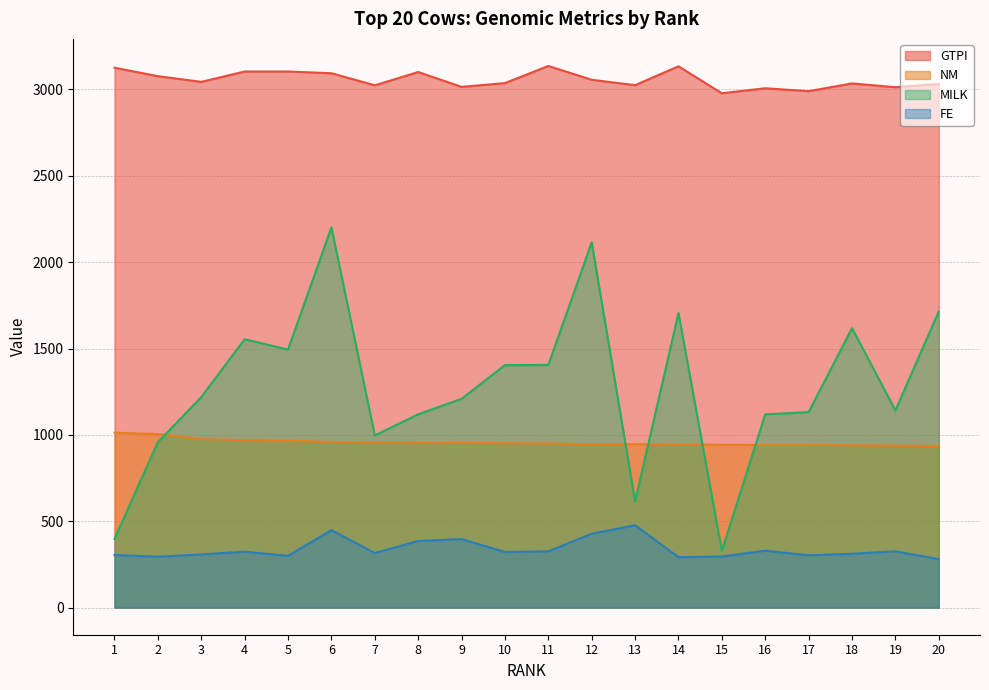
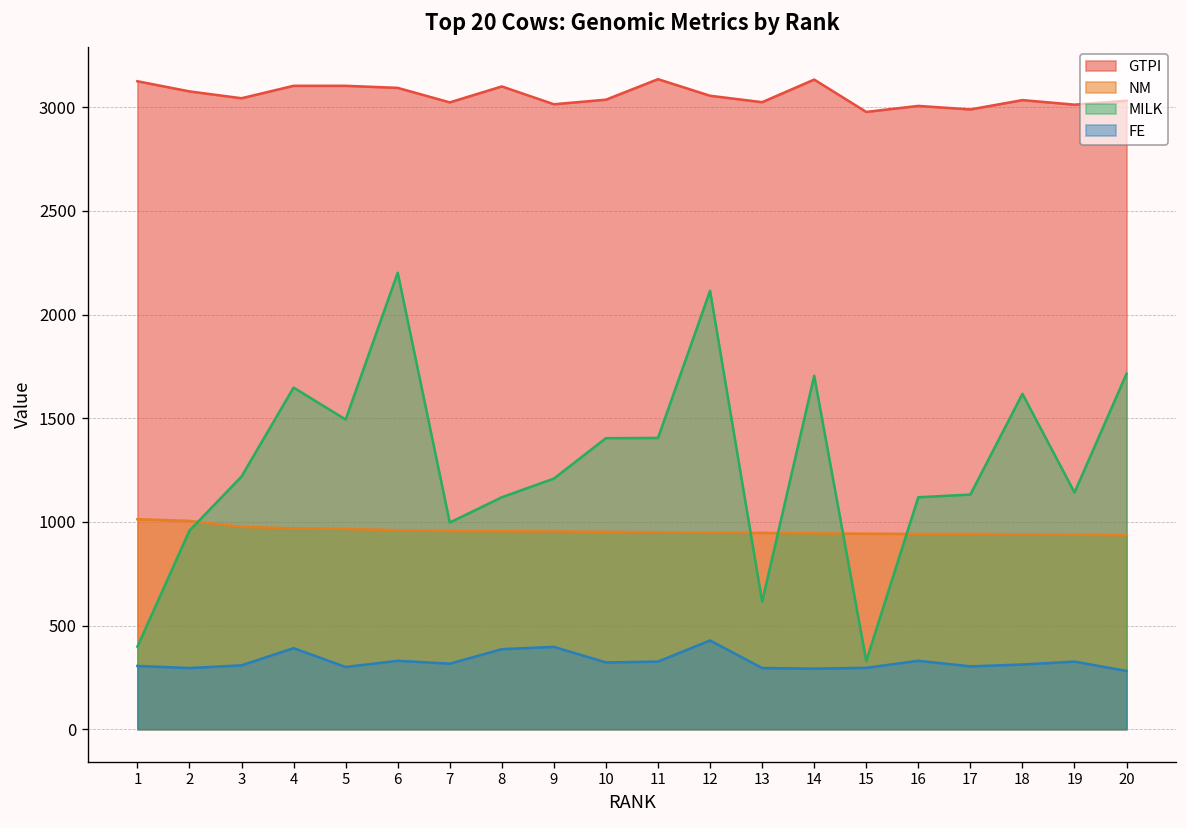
MILK, 4: 1550 -> 1650
FE, 4: 320 -> 390
FE, 6: 450 -> 330
FE, 13: 480 -> 300
